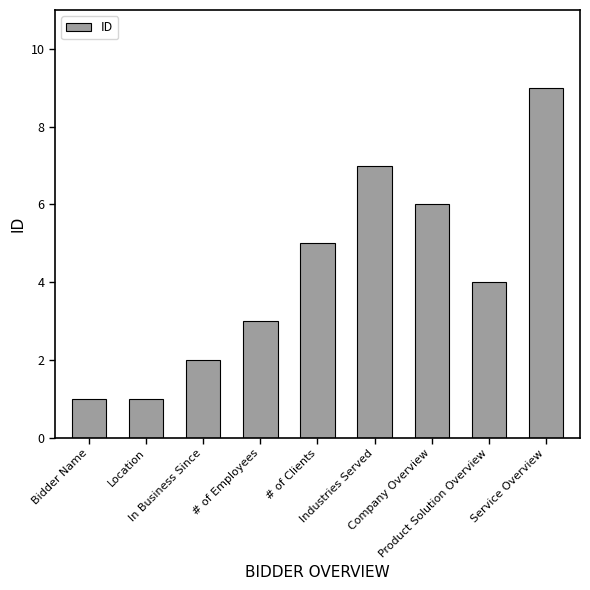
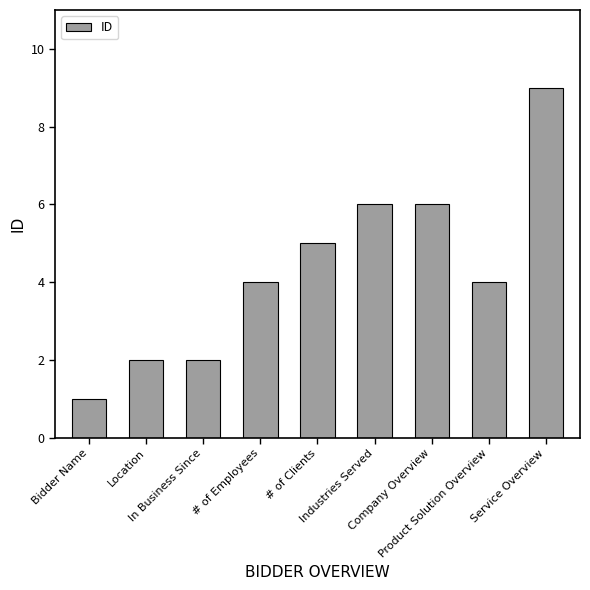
Location: 1 -> 2
# of Employees: 3 -> 4
Industries Served: 7 -> 6
